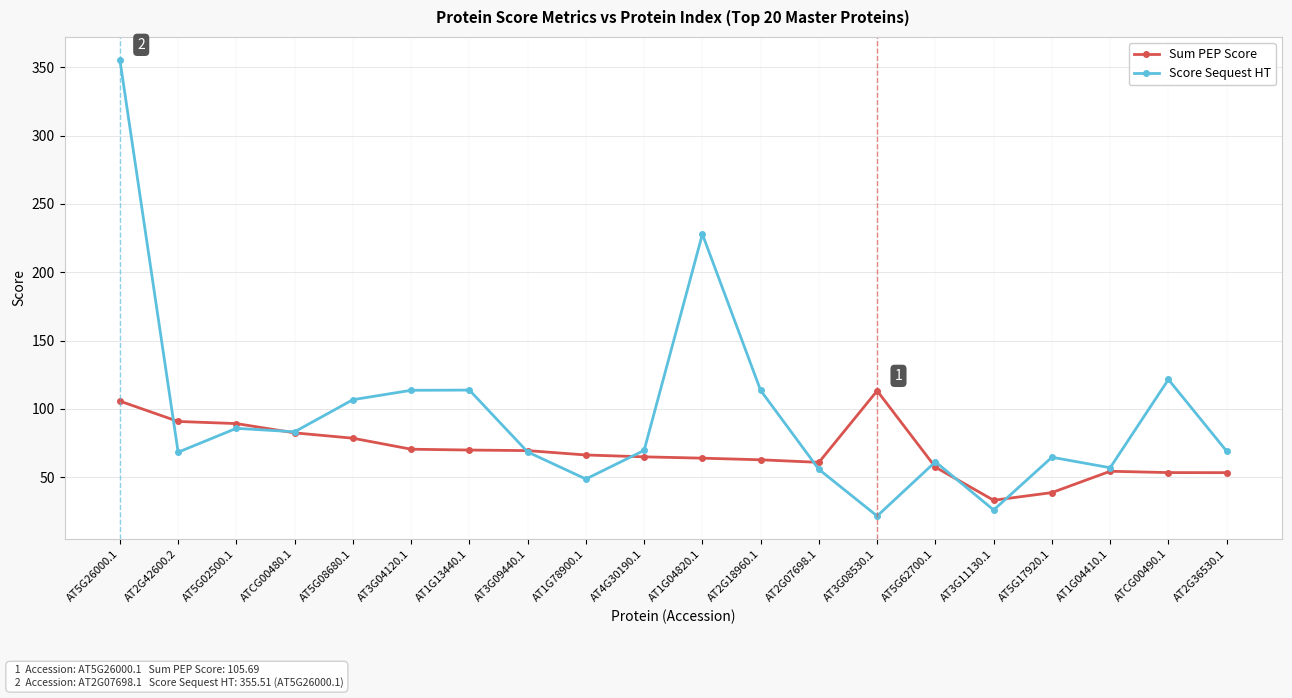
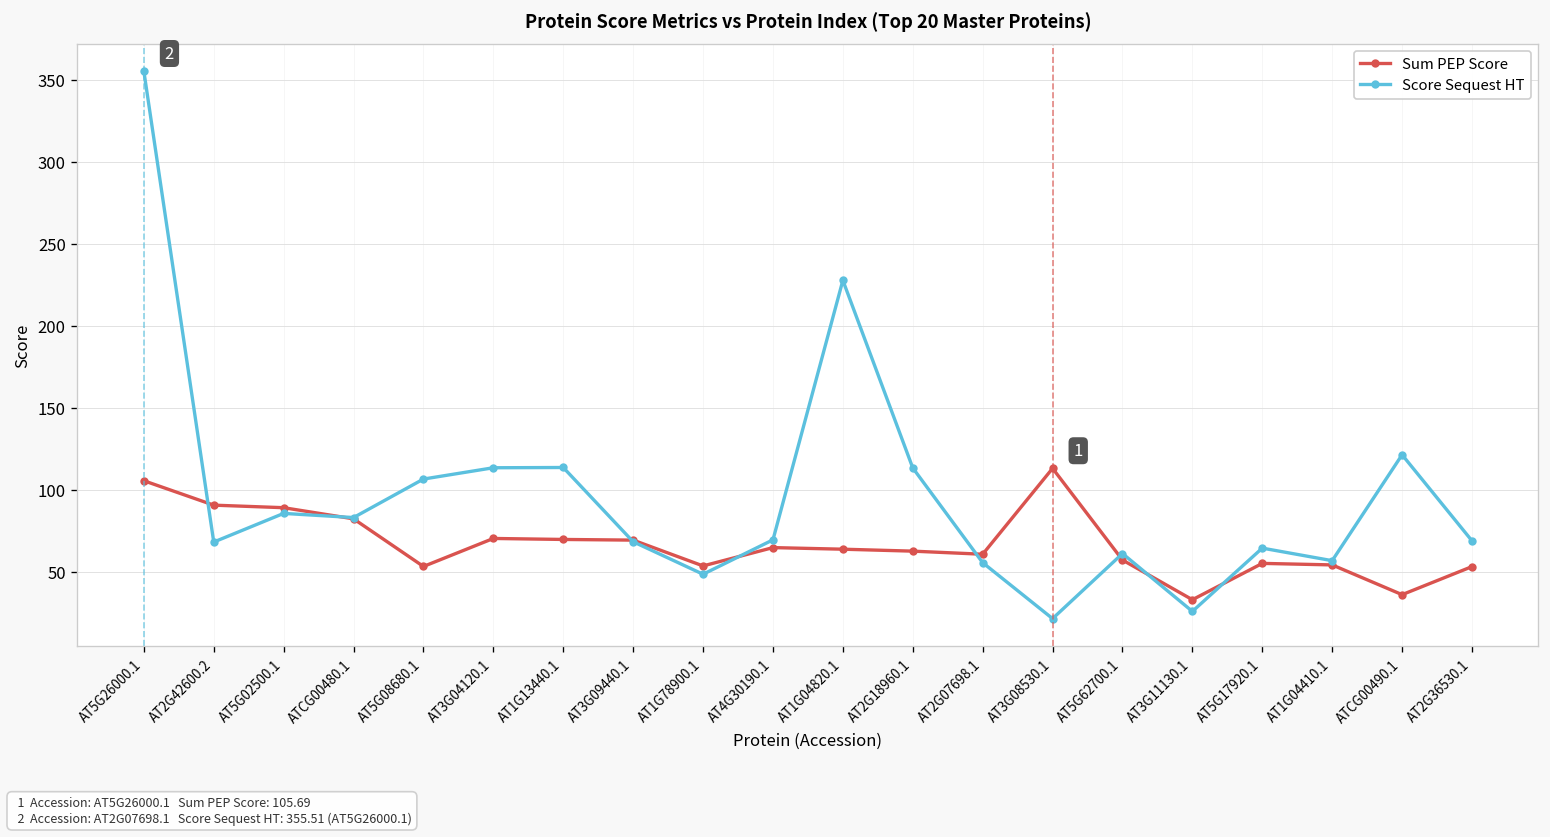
Sum PEP Score, AT5G08680.1: 79 -> 53
Sum PEP Score, AT1G78900.1: 66 -> 54
Sum PEP Score, AT5G17920.1: 39 -> 55
Sum PEP Score, ATCG00490.1: 53 -> 36
